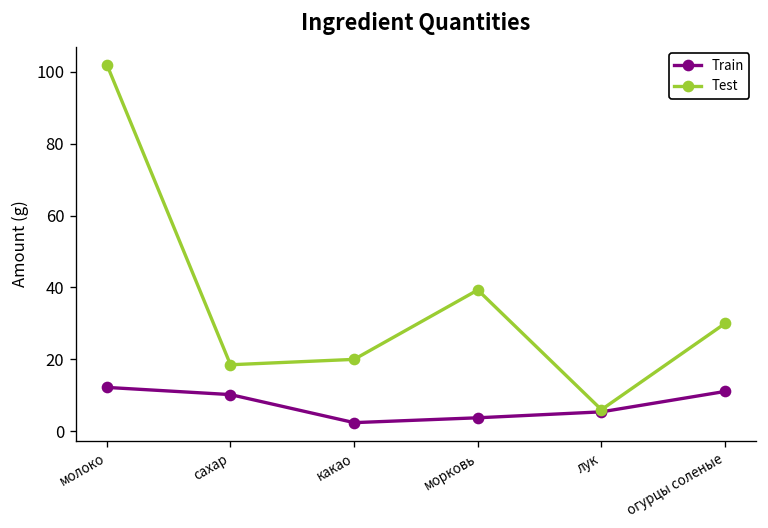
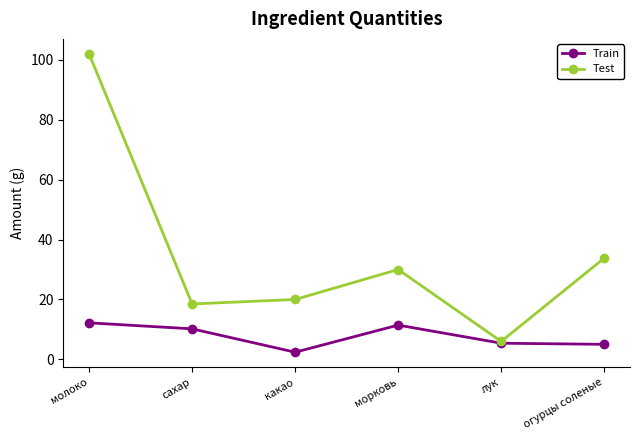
Train, морковь: 4 -> 11
Test, морковь: 39 -> 30
Train, огурцы соленые: 11 -> 5
Test, огурцы соленые: 30 -> 34
